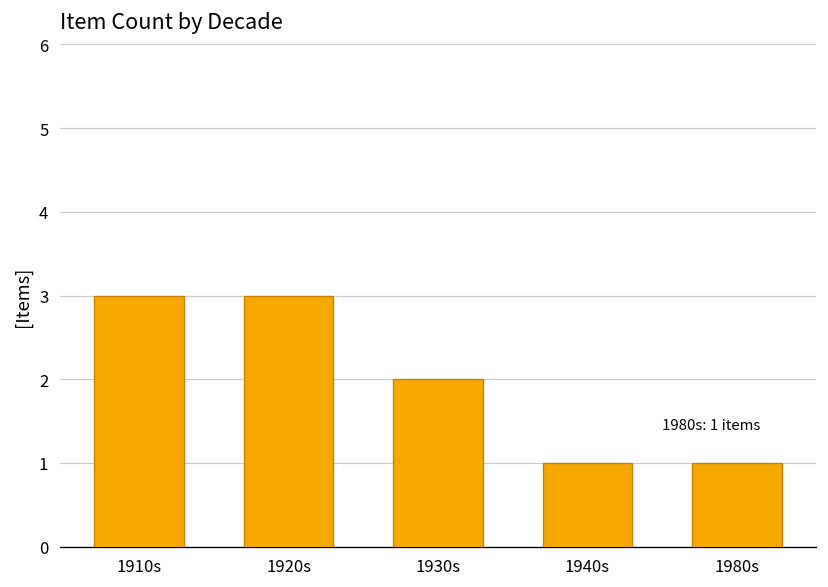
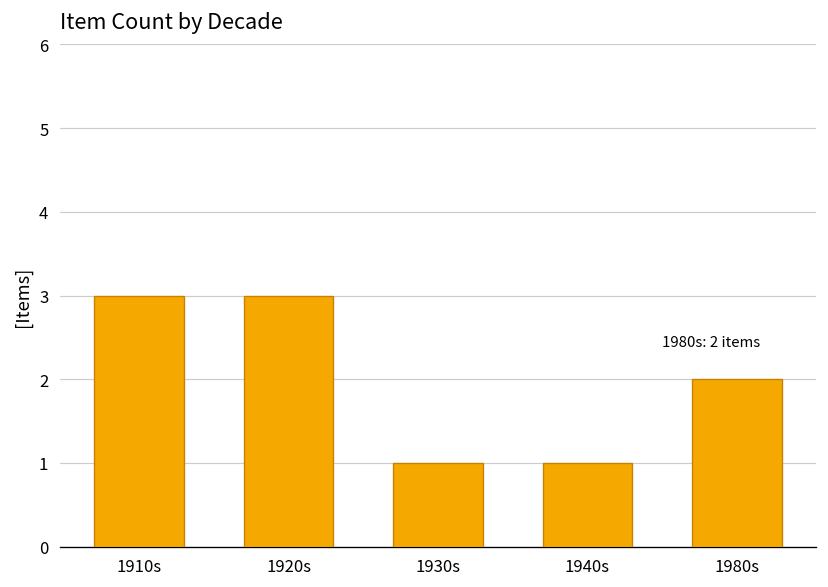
1930s: 2 -> 1
1980s: 1 -> 2
